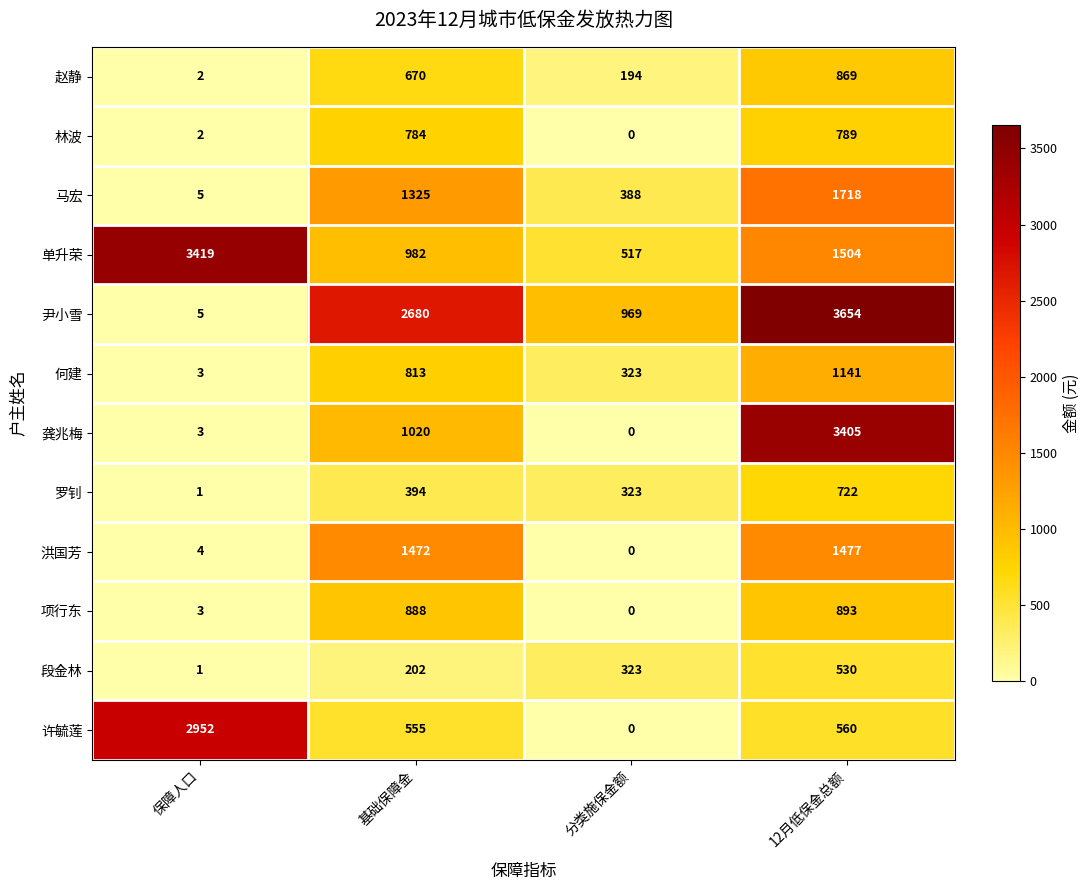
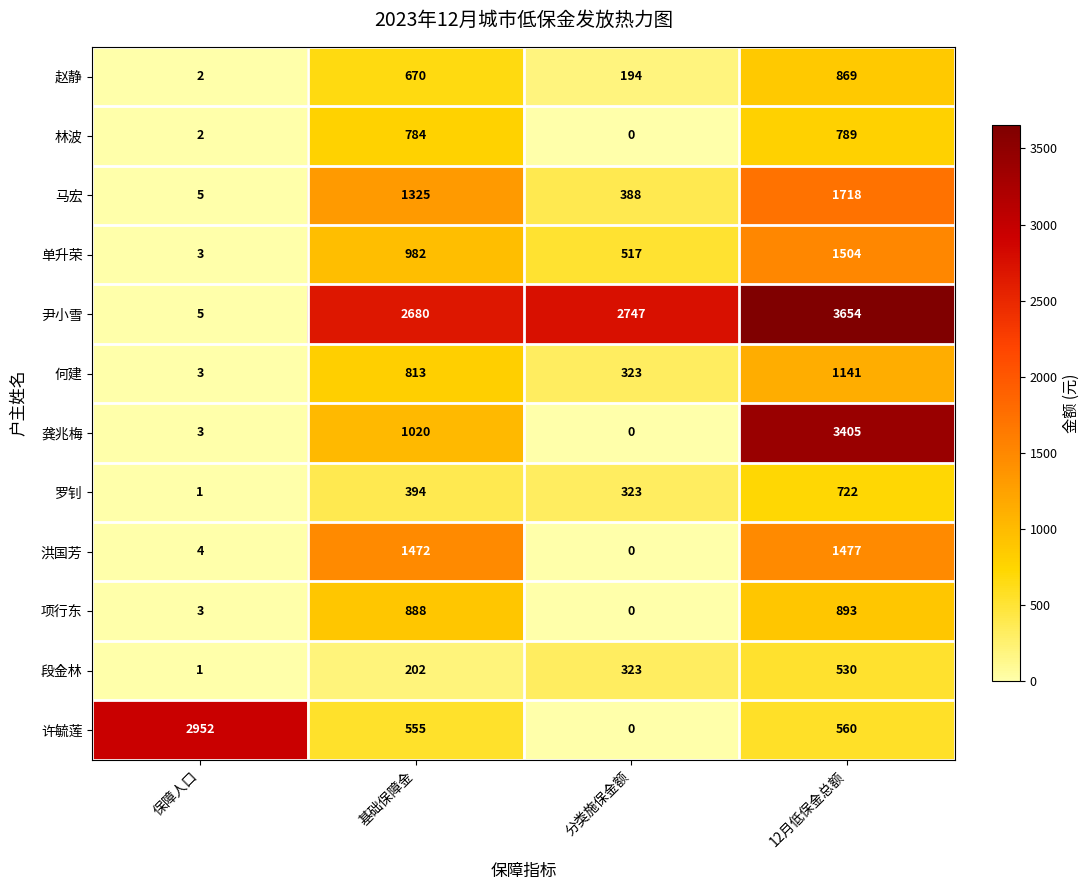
单升荣, 保障人口: 3419 -> 3
尹小雪, 分类施保金额: 969 -> 2747
